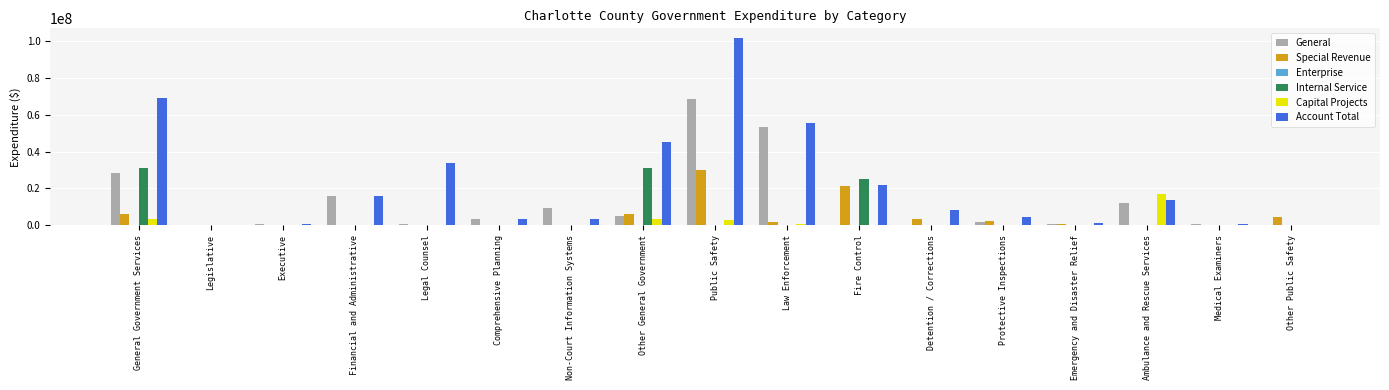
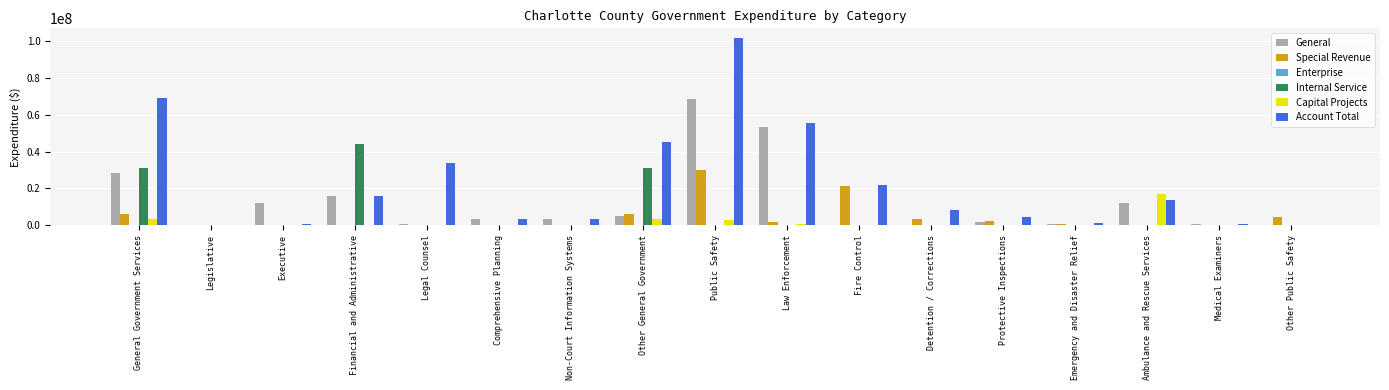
General, Executive: 1000000 -> 12000000
Internal Service, Financial and Administrative: 0 -> 44000000
General, Non-Court Information Systems: 9000000 -> 3000000
Internal Service, Fire Control: 25000000 -> 0
